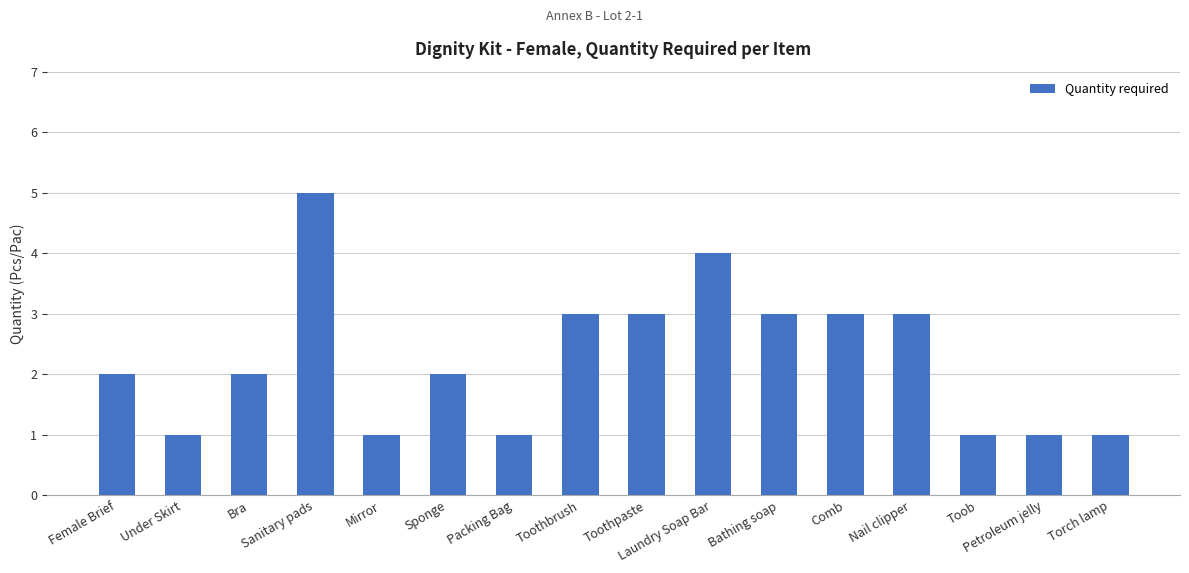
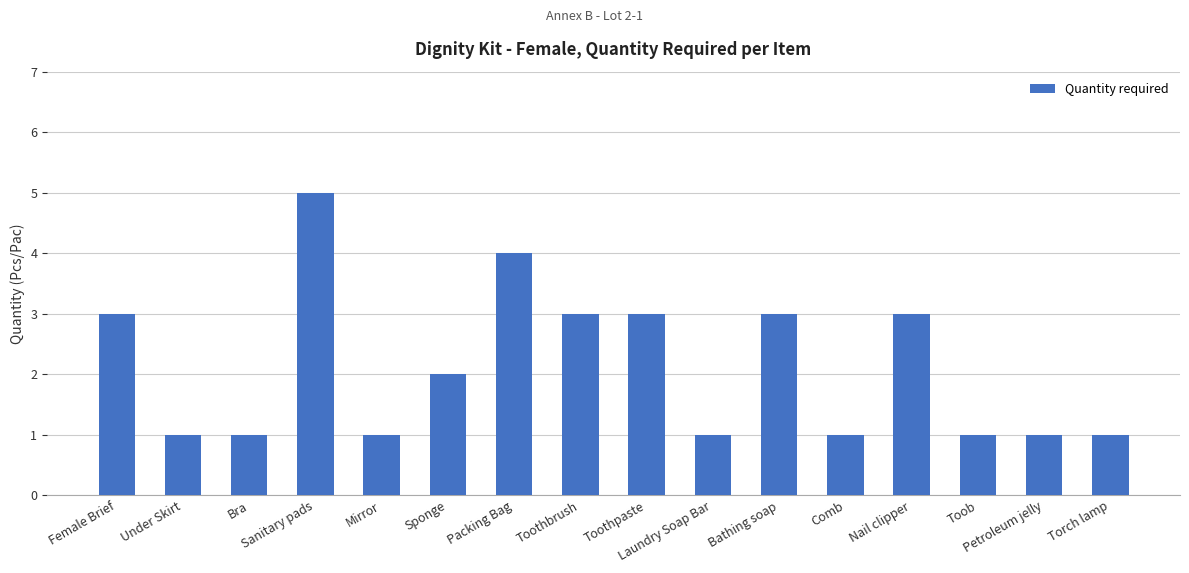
Female Brief: 2 -> 3
Bra: 2 -> 1
Packing Bag: 1 -> 4
Laundry Soap Bar: 4 -> 1
Comb: 3 -> 1
